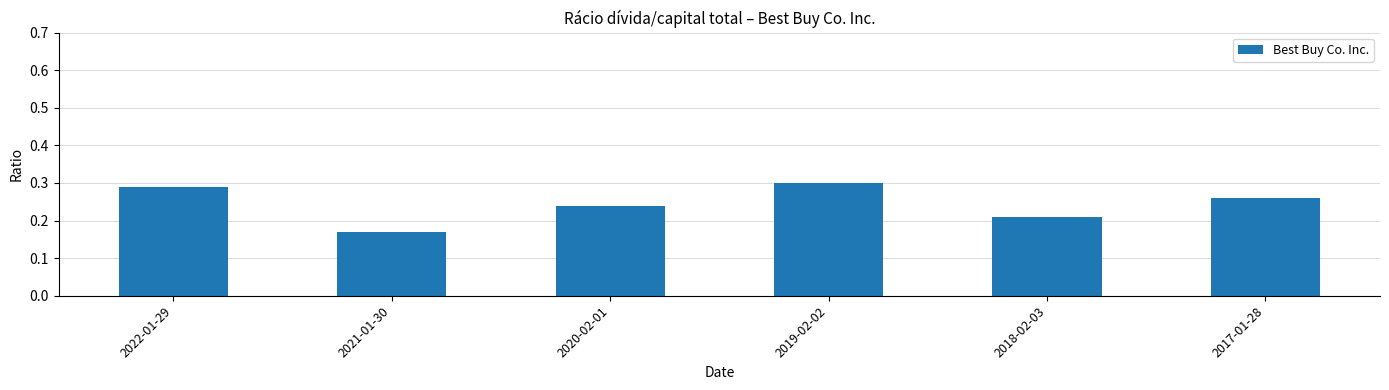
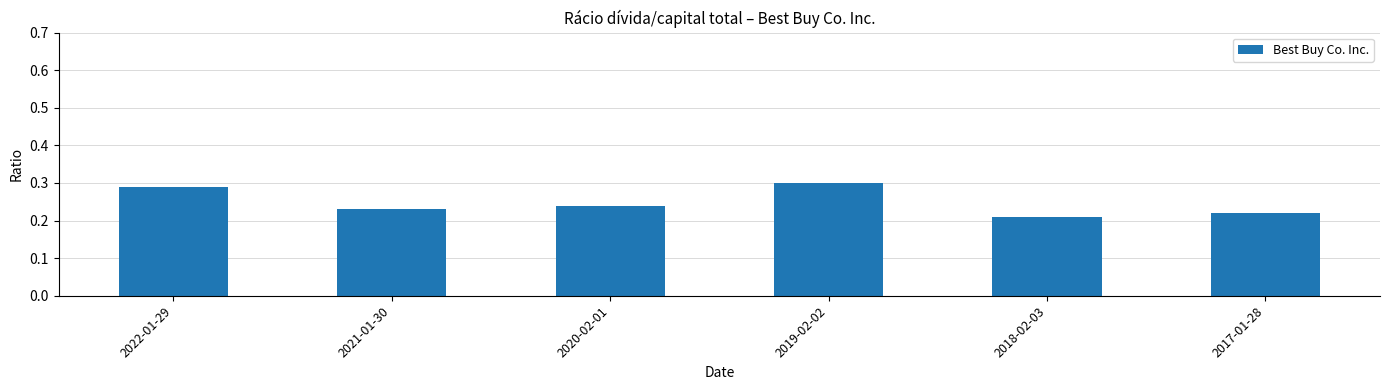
2021-01-30: 0.17 -> 0.23
2017-01-28: 0.26 -> 0.22
